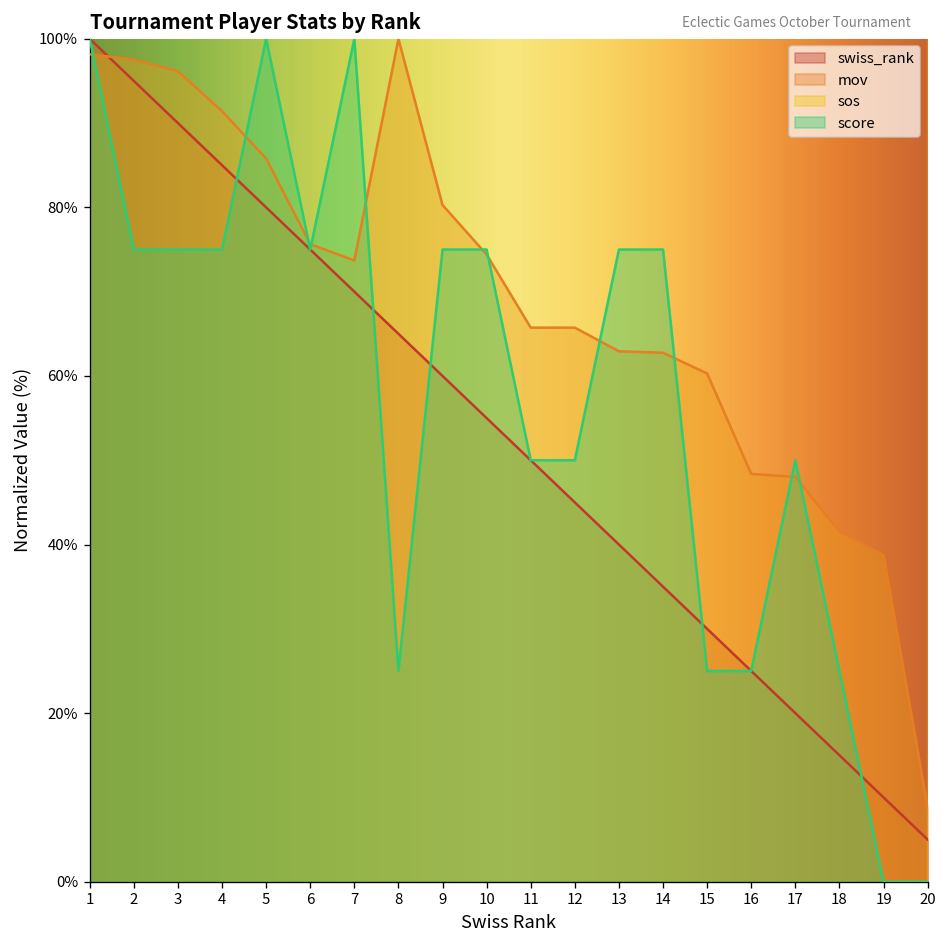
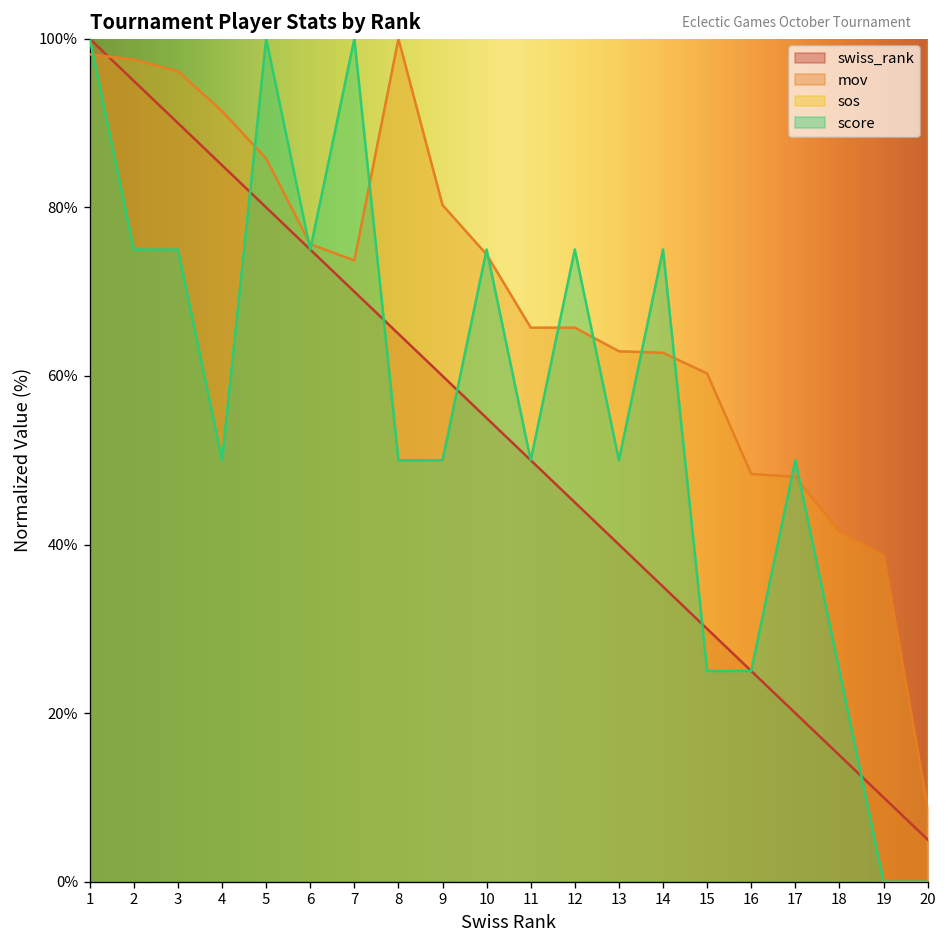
score, 4: 75% -> 50%
score, 8: 25% -> 50%
score, 9: 75% -> 50%
score, 12: 50% -> 75%
score, 13: 75% -> 50%
